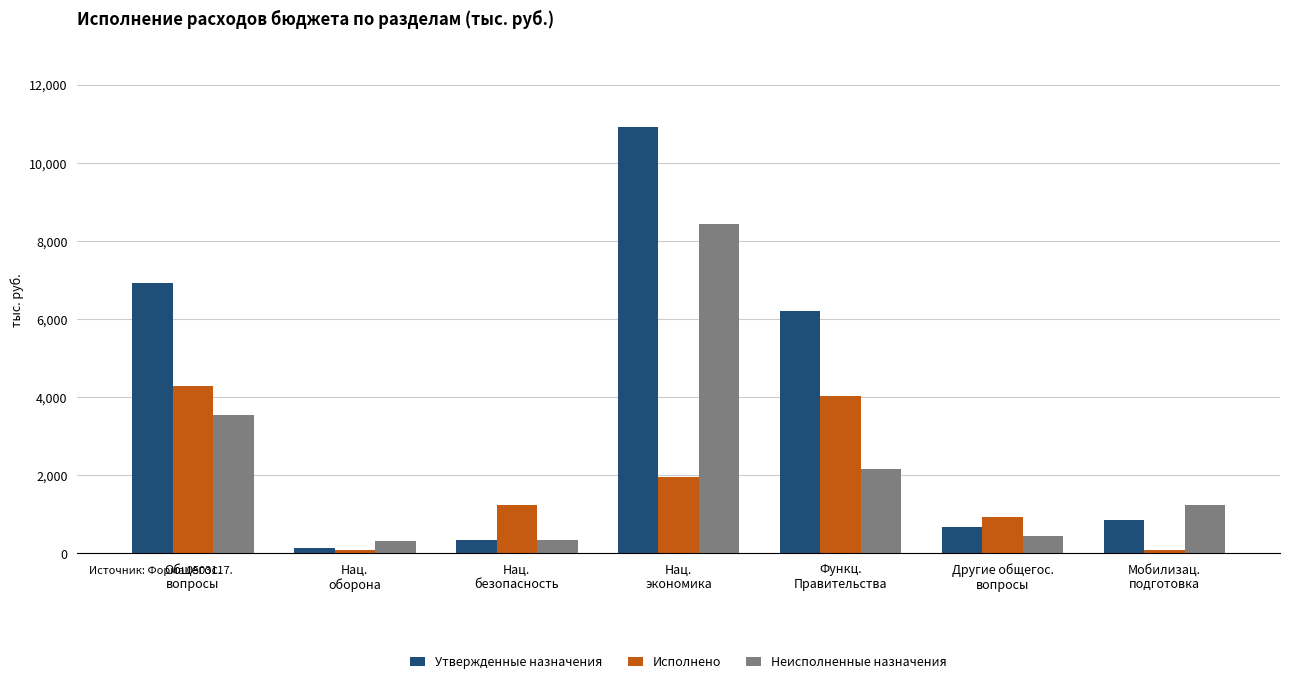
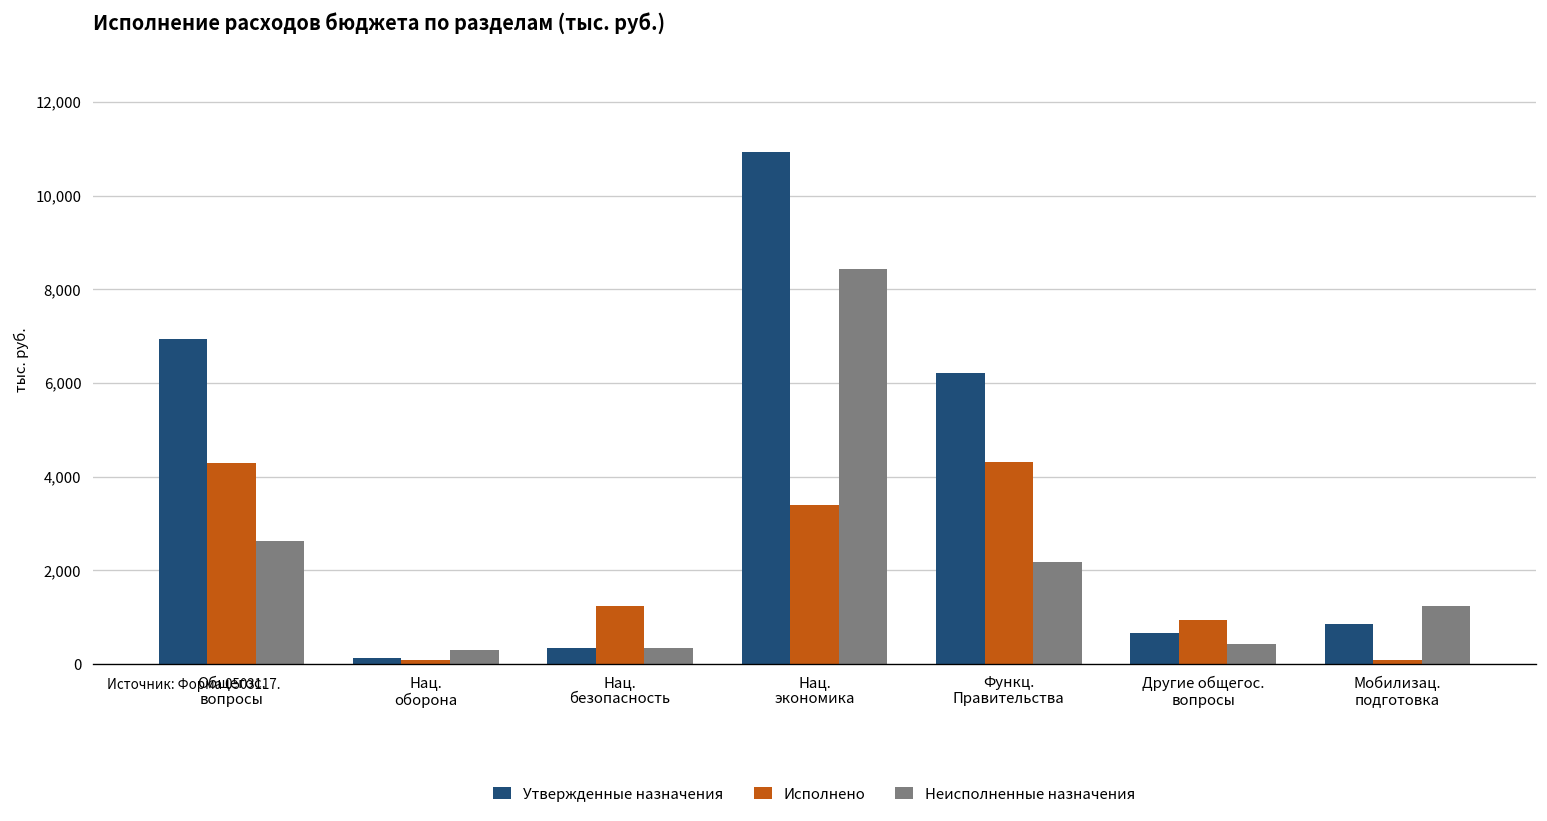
Неисполненные назначения, Общегос. вопросы: 3,500 -> 2,600
Исполнено, Нац. экономика: 2,000 -> 3,400
Исполнено, Функц. Правительства: 4,000 -> 4,300
